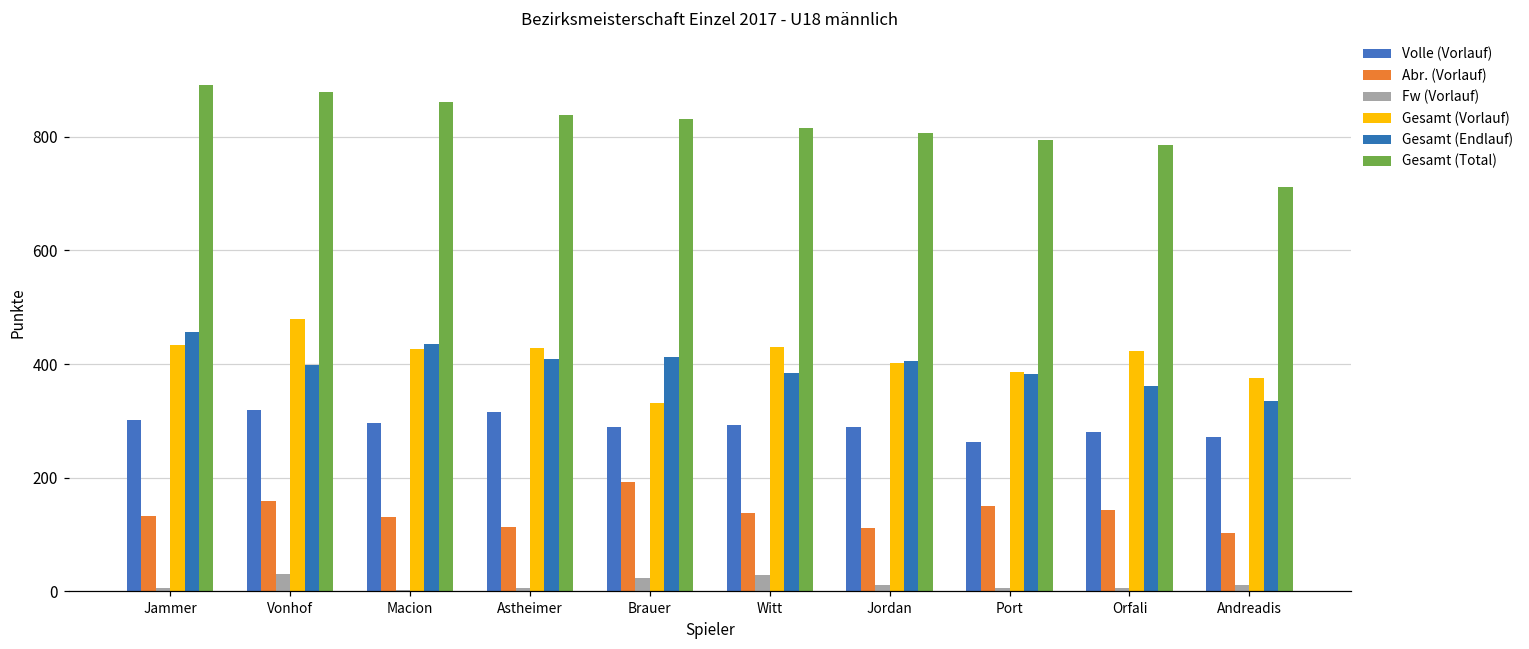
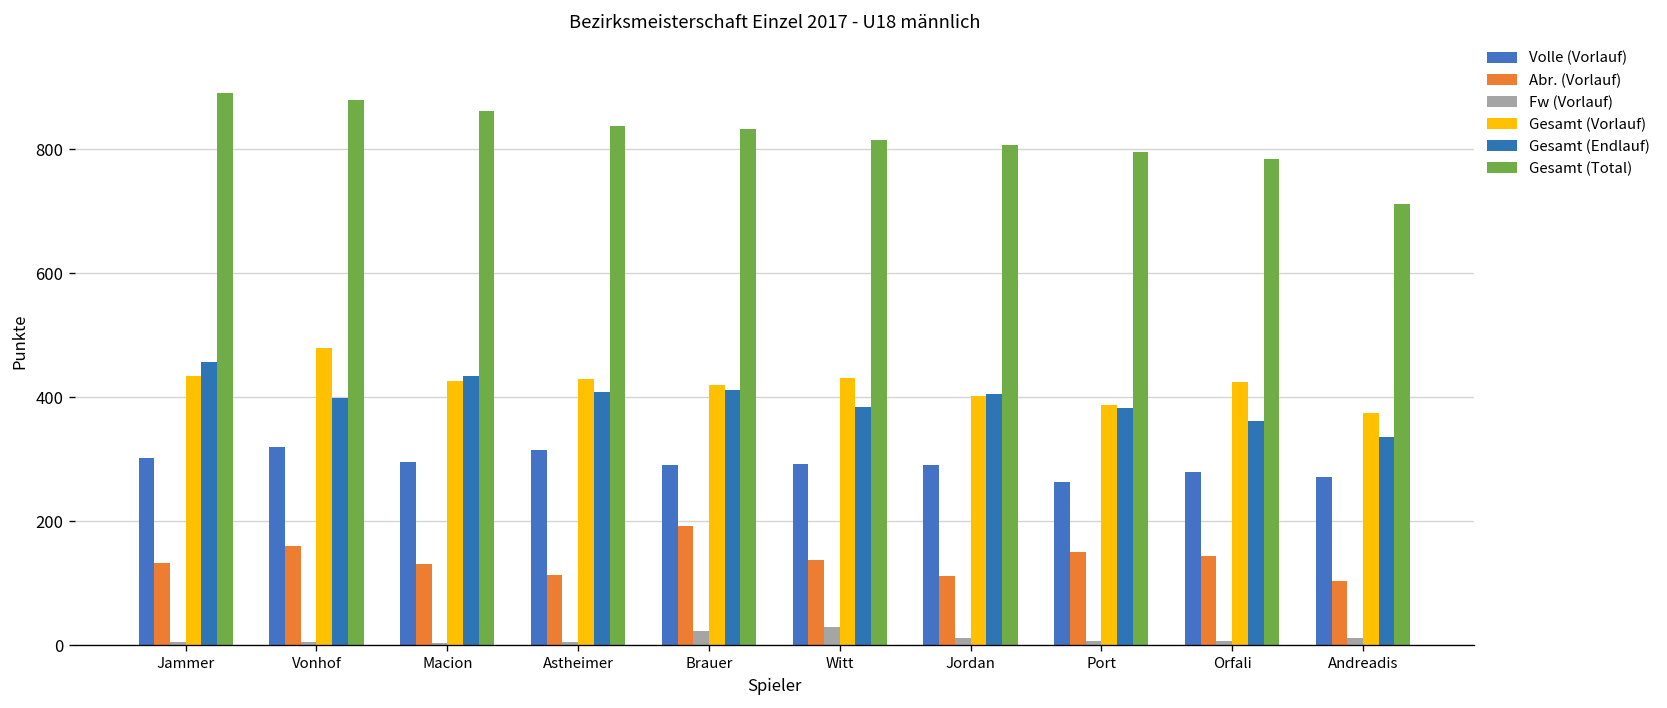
Fw (Vorlauf), Vonhof: 30 -> 10
Gesamt (Vorlauf), Brauer: 330 -> 420
